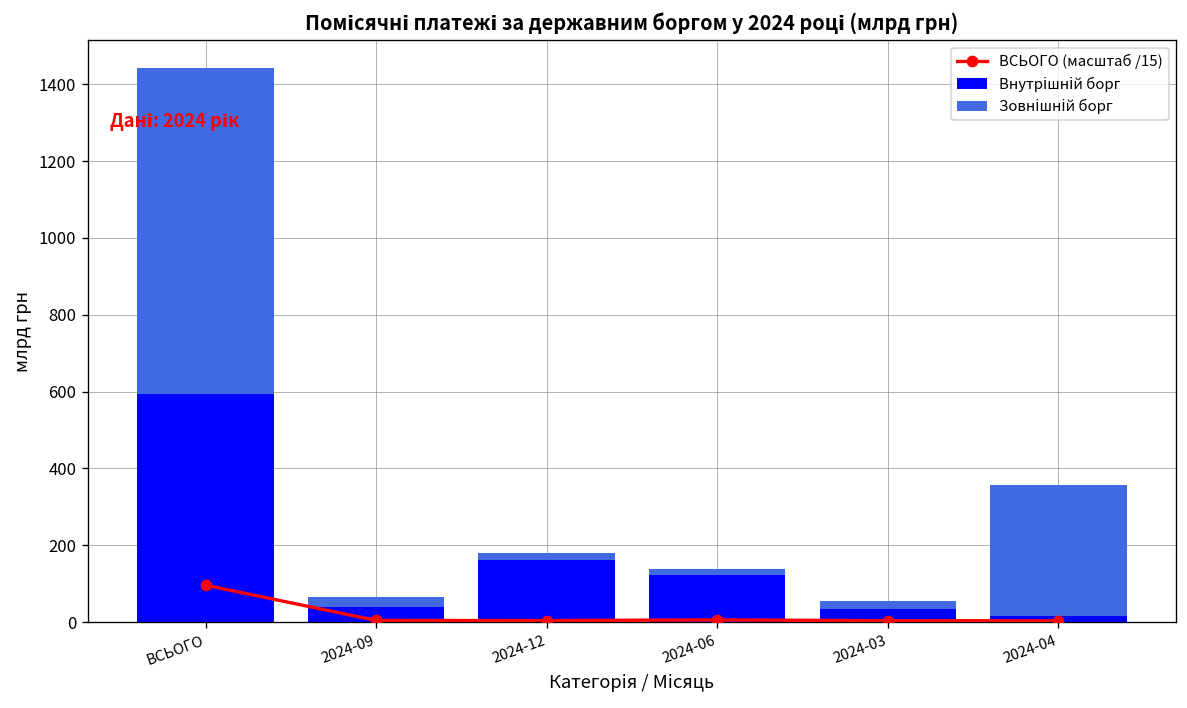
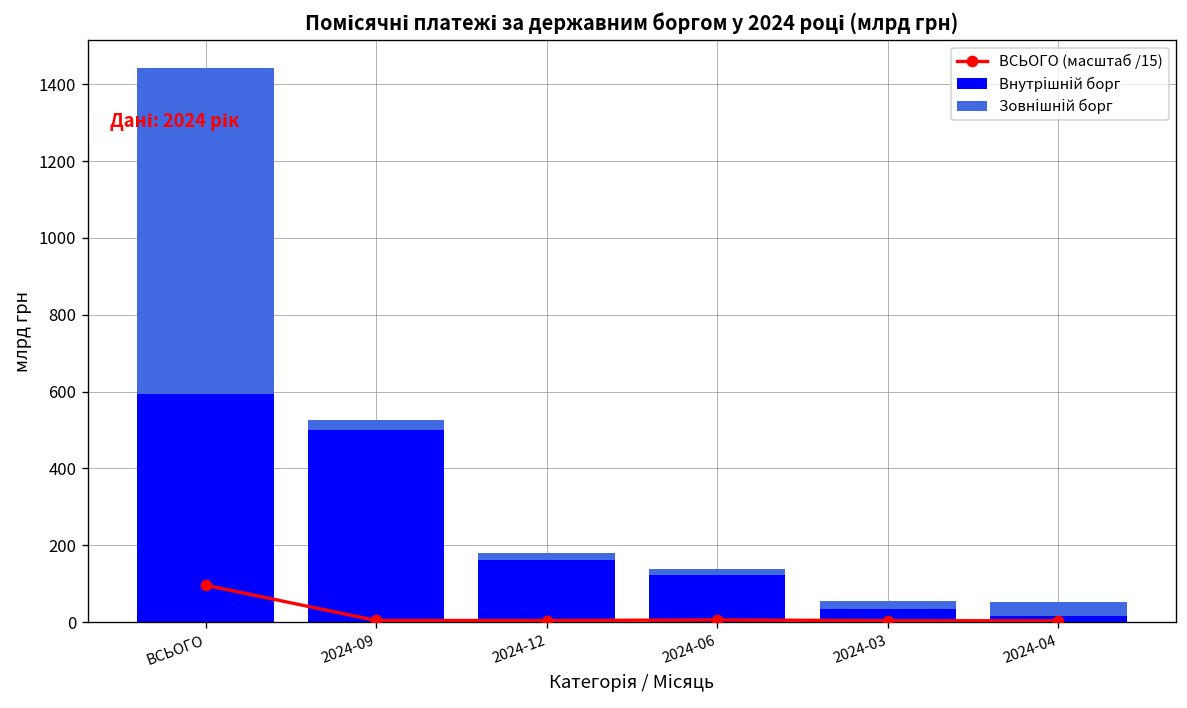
Внутрішній борг, 2024-09: 40 -> 500
Зовнішній борг, 2024-04: 340 -> 40
